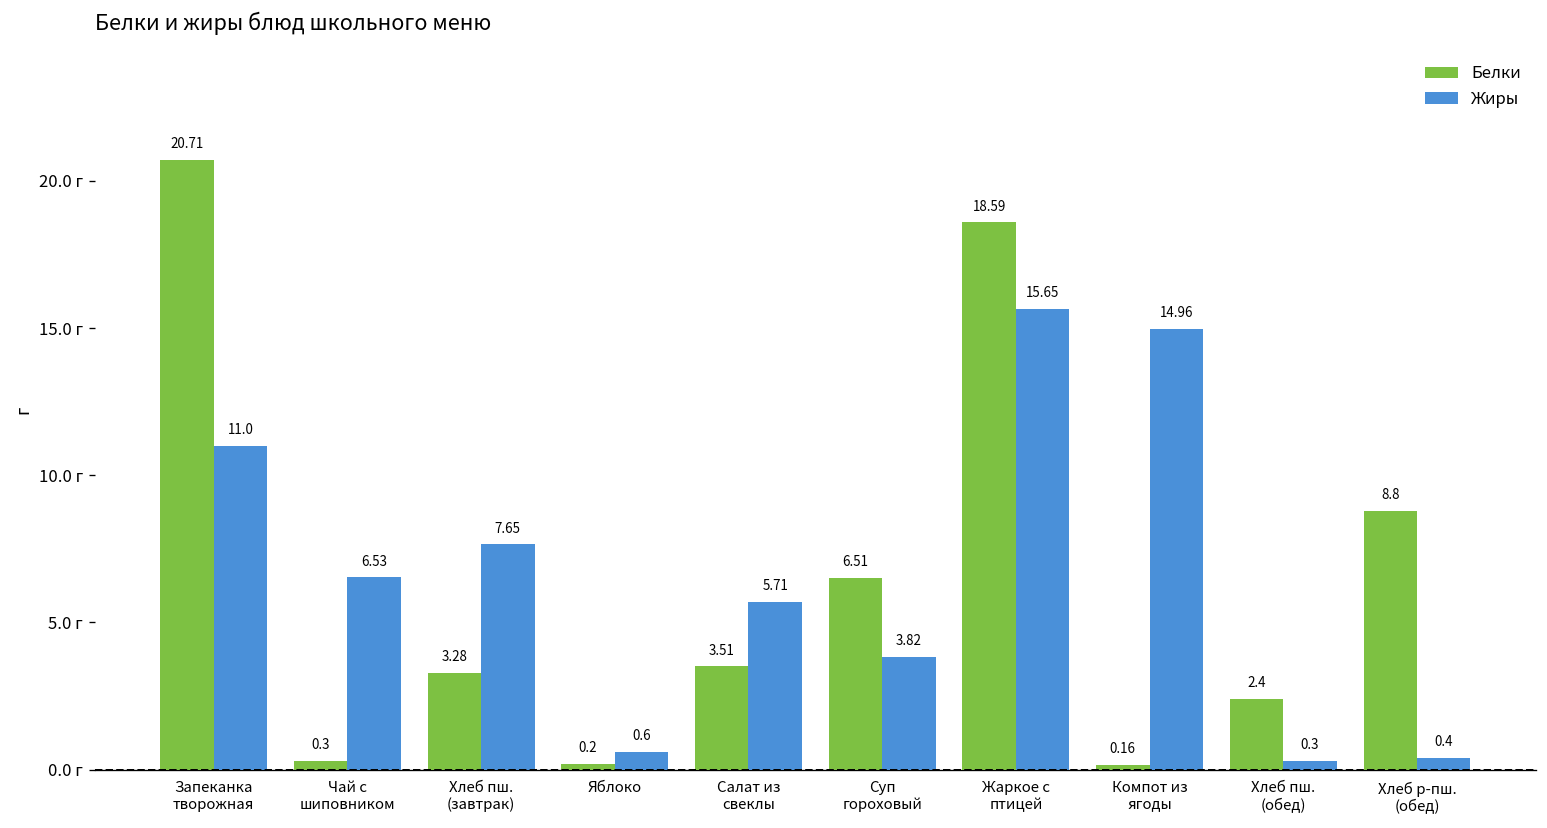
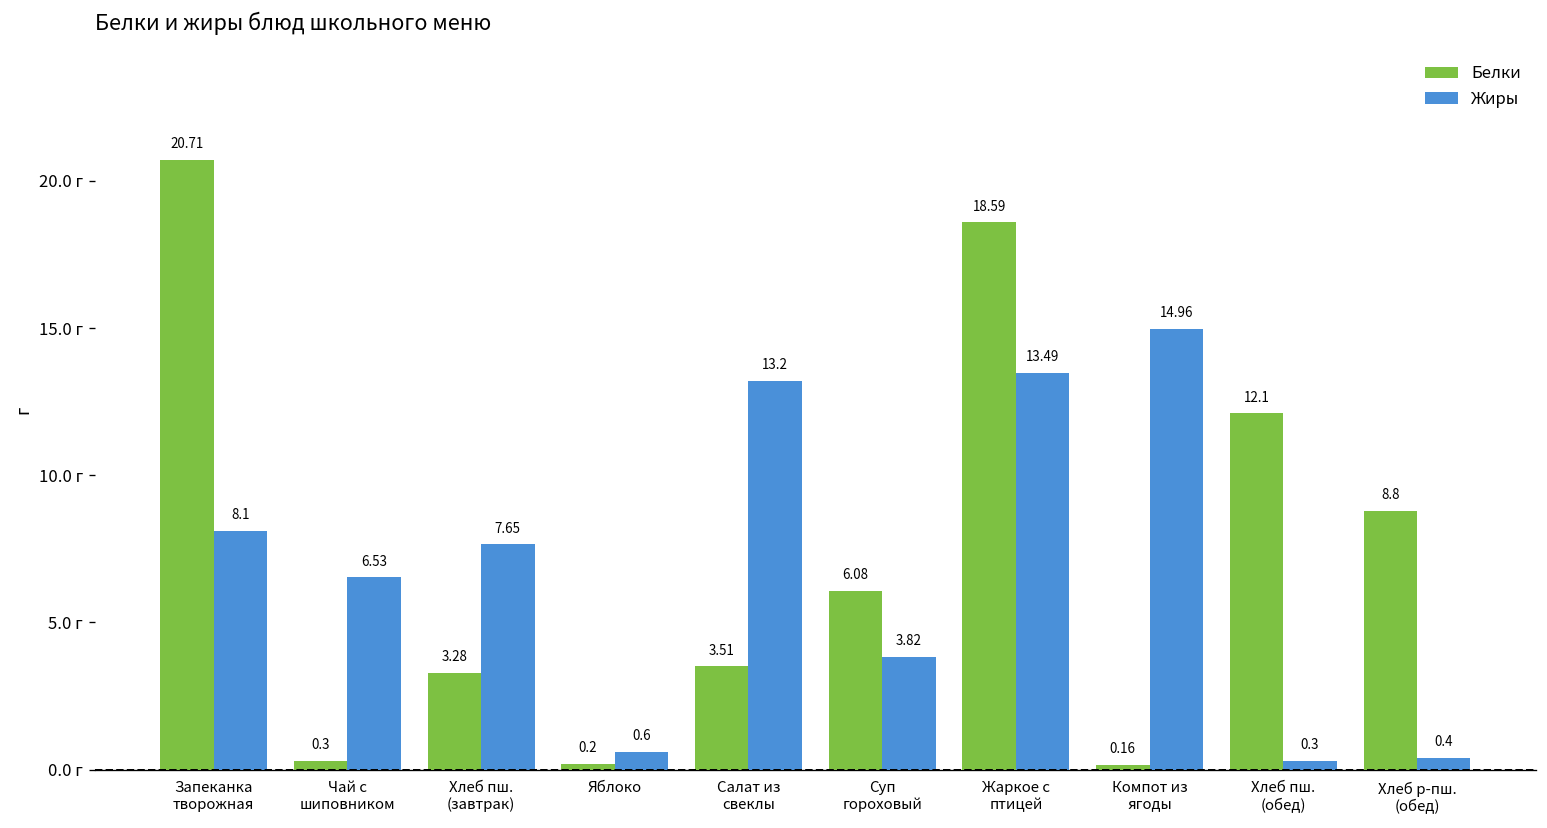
Жиры, Запеканка творожная: 11.0 -> 8.1
Жиры, Салат из свеклы: 5.71 -> 13.2
Белки, Суп гороховый: 6.51 -> 6.08
Жиры, Жаркое с птицей: 15.65 -> 13.49
Белки, Хлеб пш. (обед): 2.4 -> 12.1
